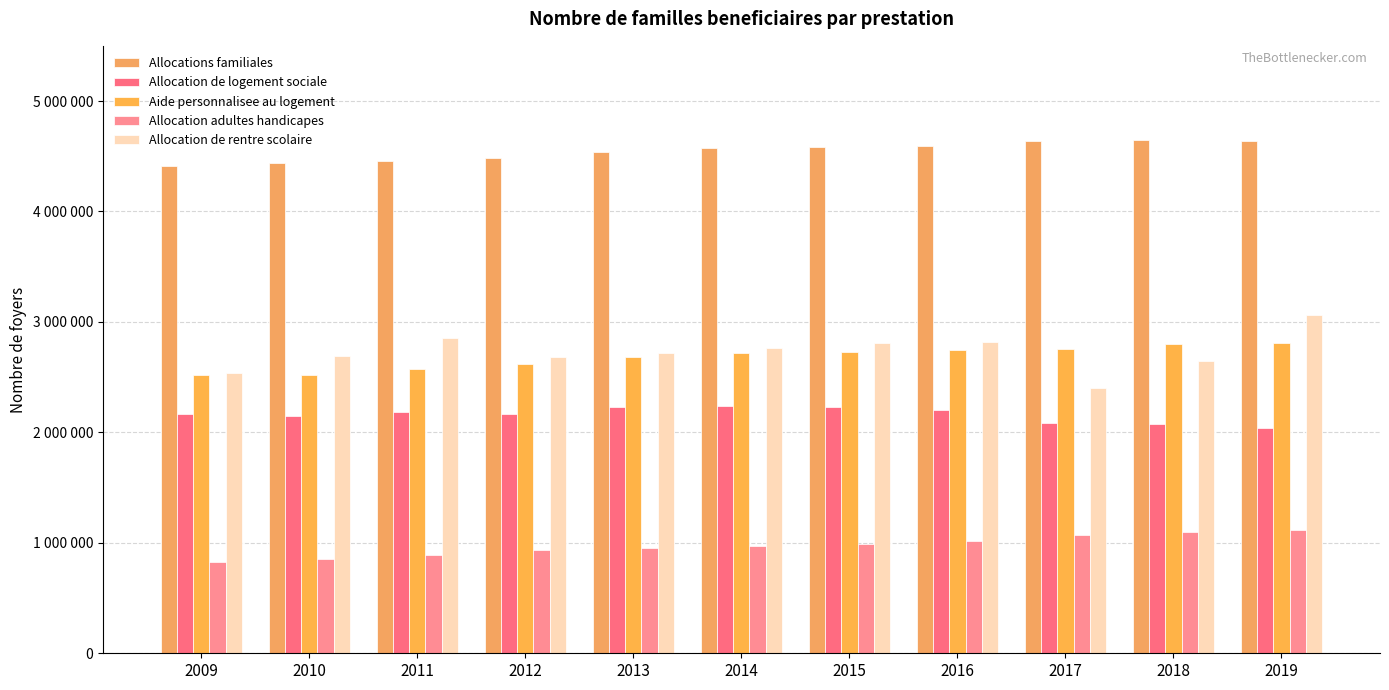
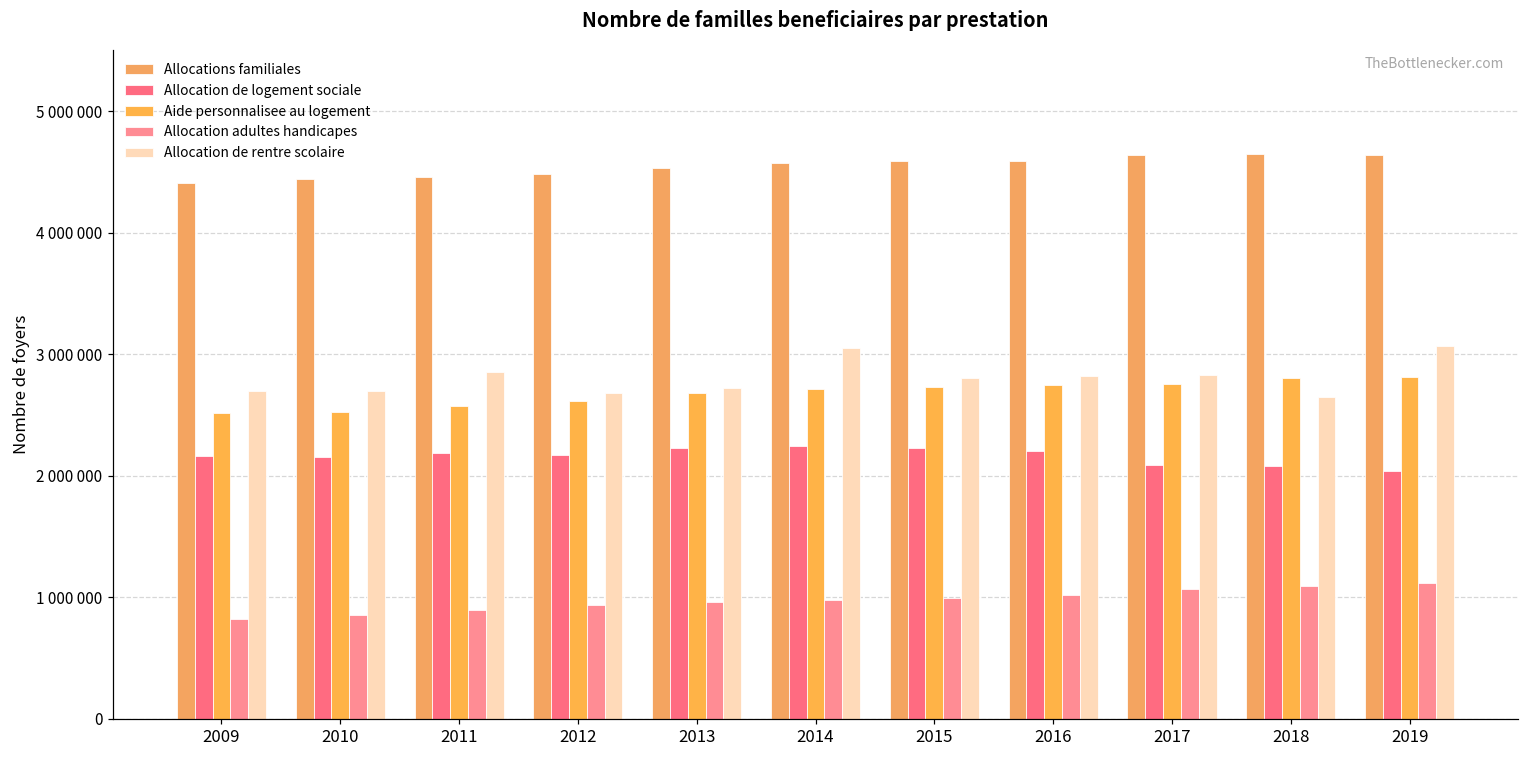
Allocation de rentre scolaire, 2009: 2530000 -> 2690000
Allocation de rentre scolaire, 2014: 2770000 -> 3050000
Allocation de rentre scolaire, 2017: 2400000 -> 2830000
